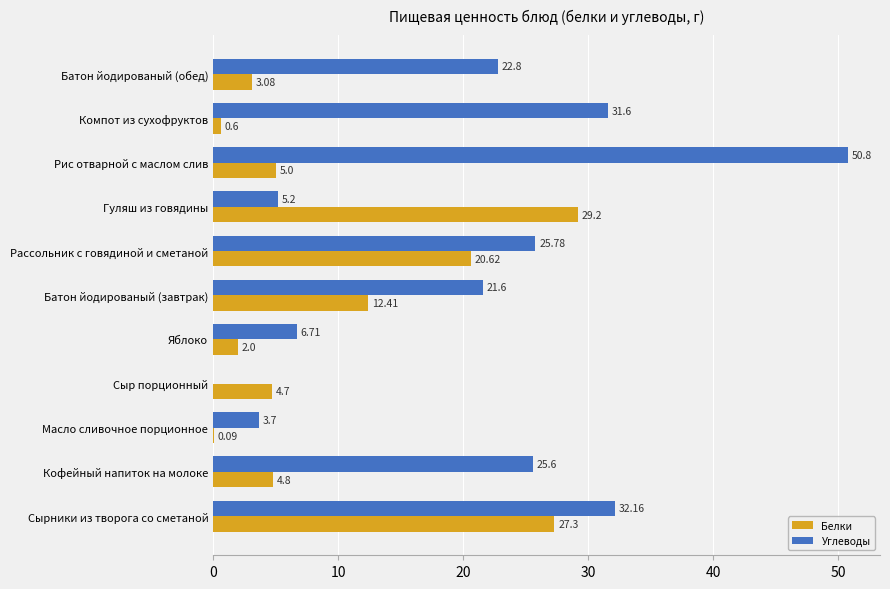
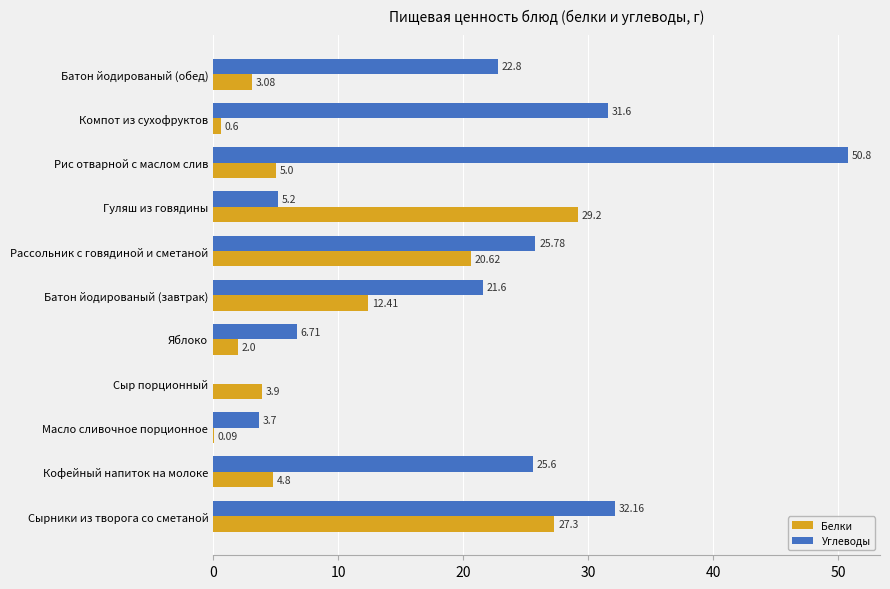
Белки, Сыр порционный: 4.7 -> 3.9
